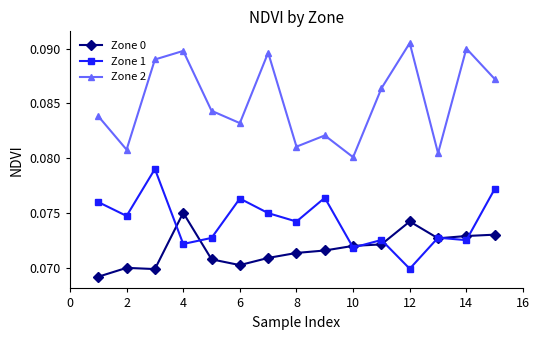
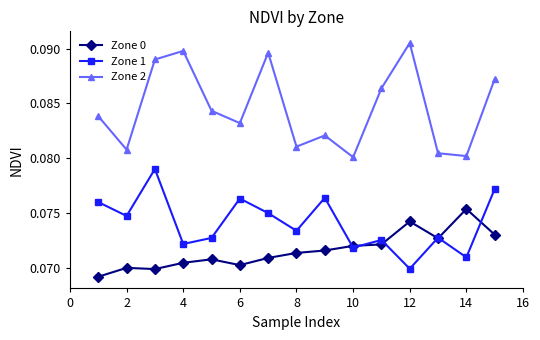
Zone 0, 4: 0.0750 -> 0.0704
Zone 1, 8: 0.0742 -> 0.0734
Zone 0, 14: 0.0729 -> 0.0754
Zone 1, 14: 0.0725 -> 0.0709
Zone 2, 14: 0.0900 -> 0.0802
